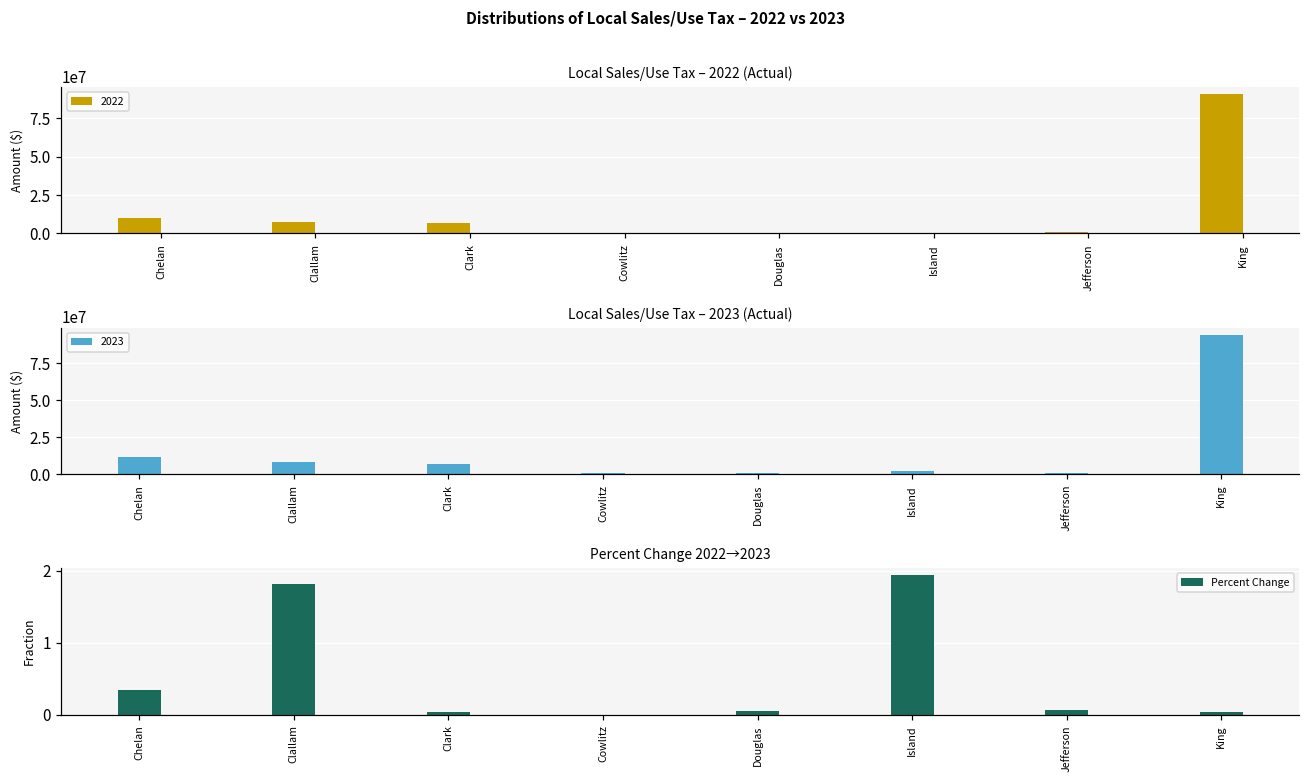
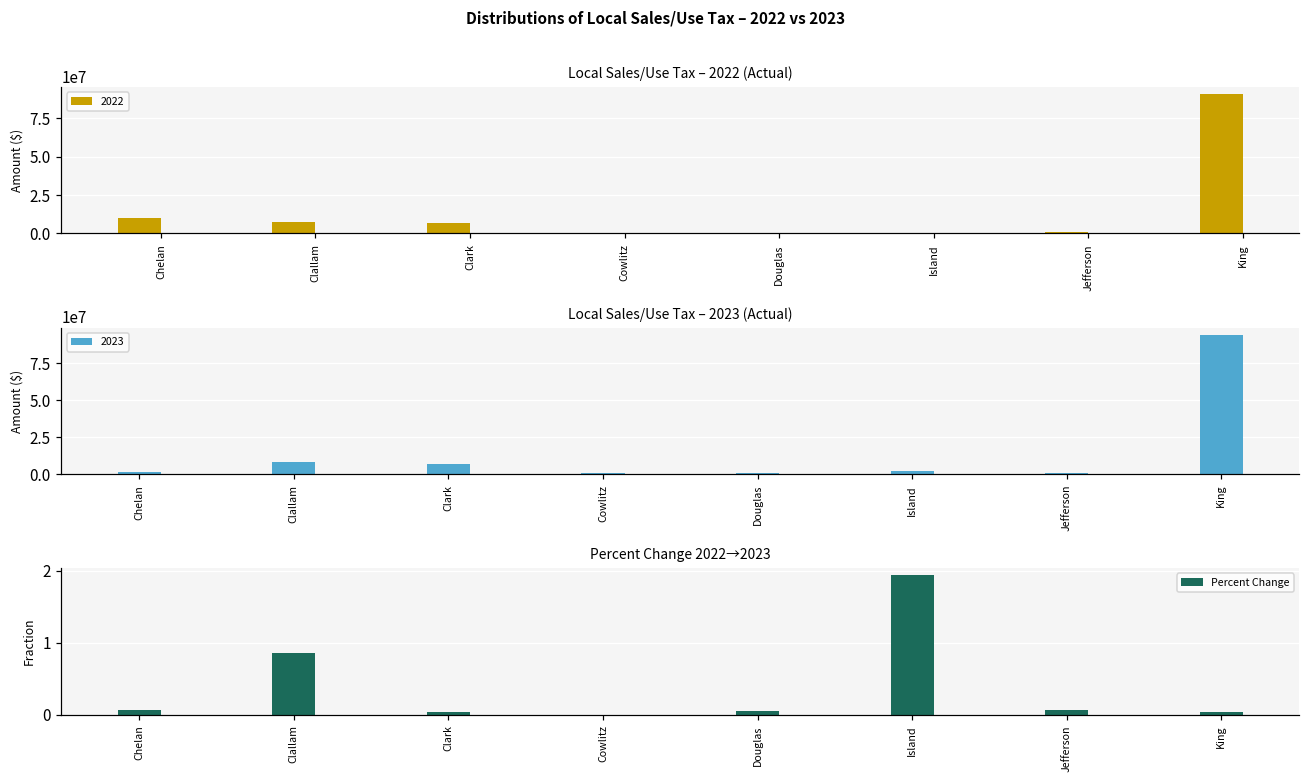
Local Sales/Use Tax – 2023 (Actual), Chelan: 12000000 -> 2000000
Percent Change 2022→2023, Chelan: 0.3 -> 0.1
Percent Change 2022→2023, Clallam: 1.8 -> 0.9
